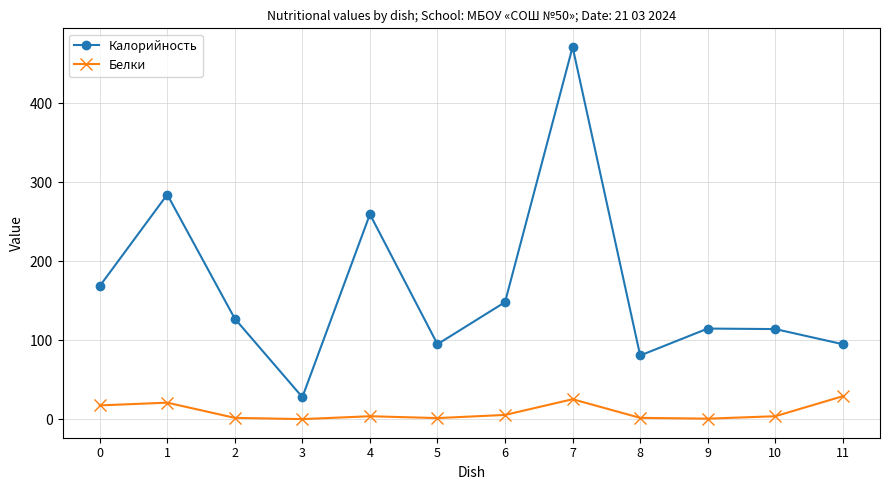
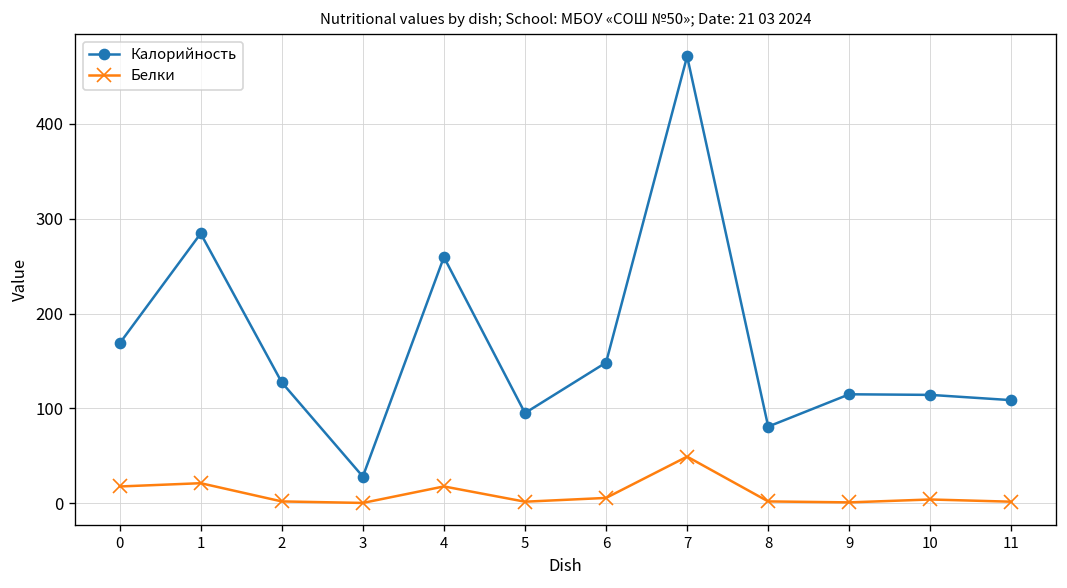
Белки, 4: 0 -> 20
Белки, 7: 30 -> 50
Калорийность, 11: 100 -> 110
Белки, 11: 30 -> 0
